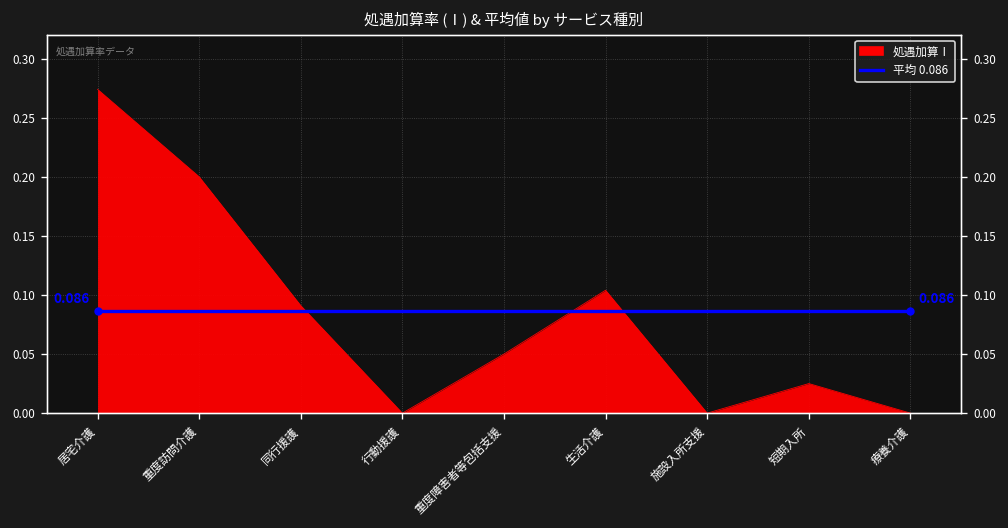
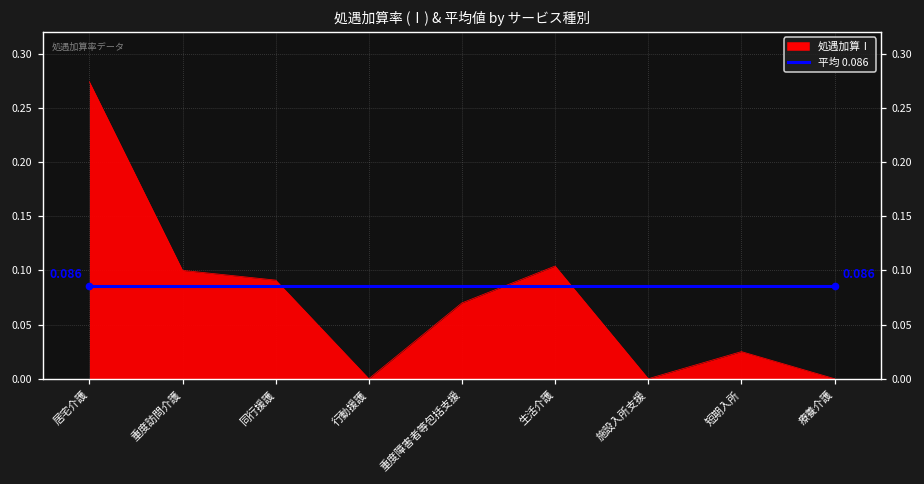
処遇加算Ⅰ, 重度訪問介護: 0.2 -> 0.1
処遇加算Ⅰ, 重度障害者等包括支援: 0.05 -> 0.07
